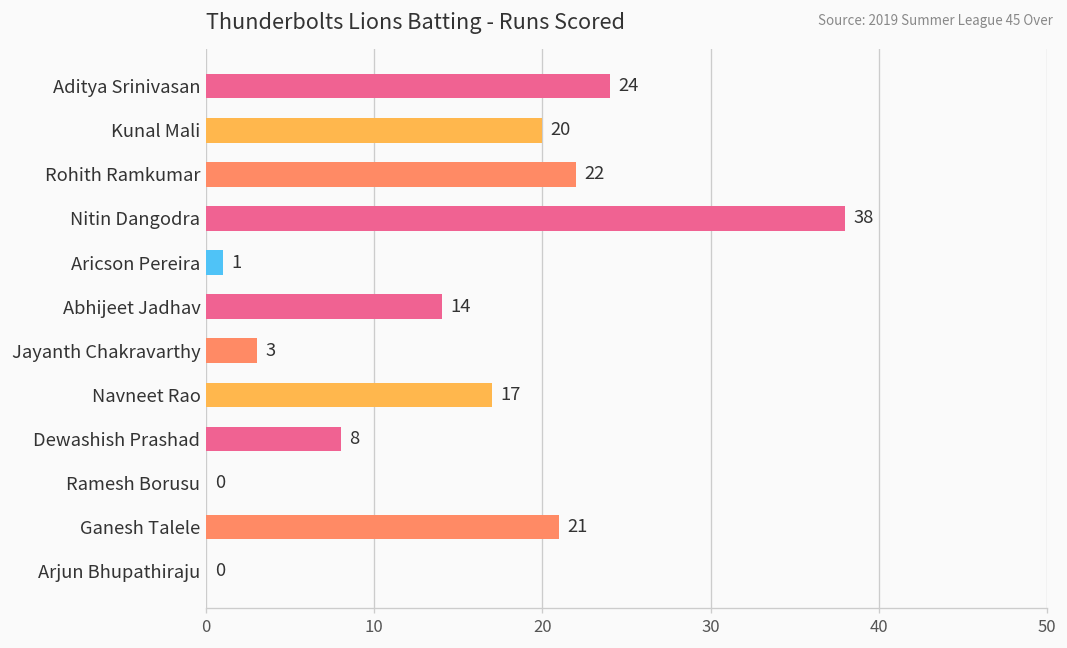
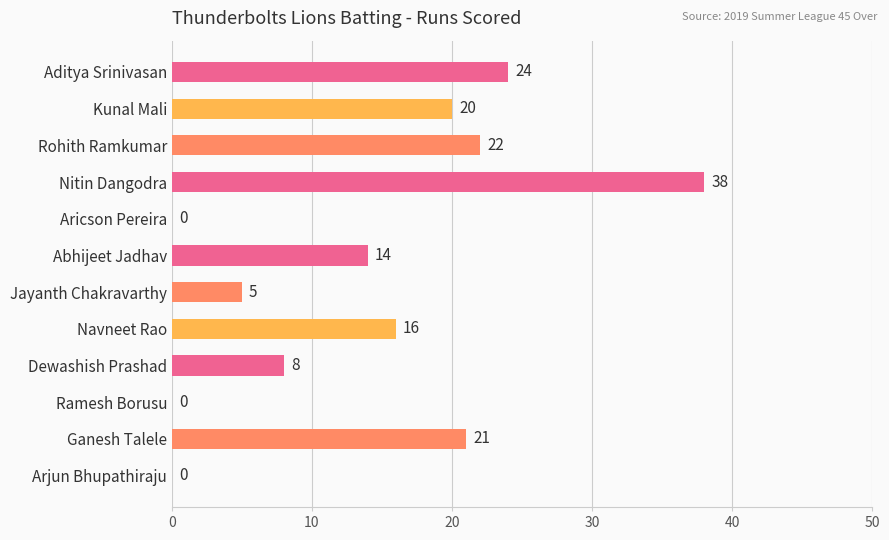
Aricson Pereira: 1 -> 0
Jayanth Chakravarthy: 3 -> 5
Navneet Rao: 17 -> 16
